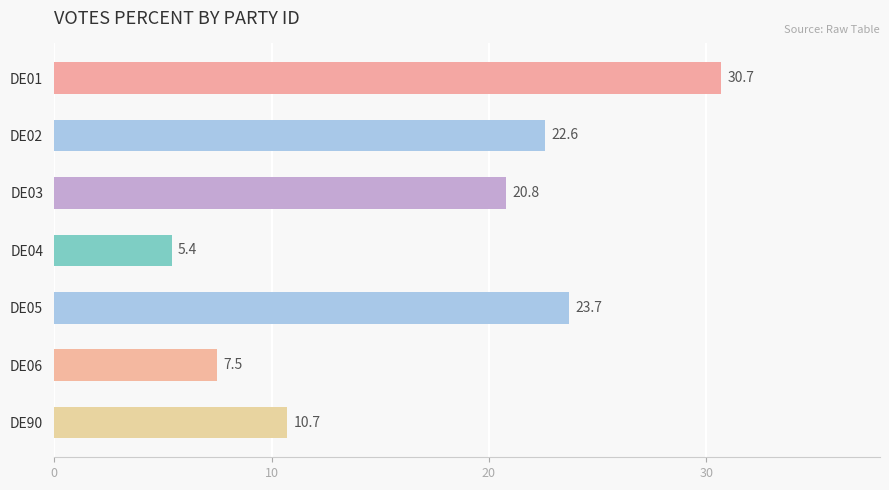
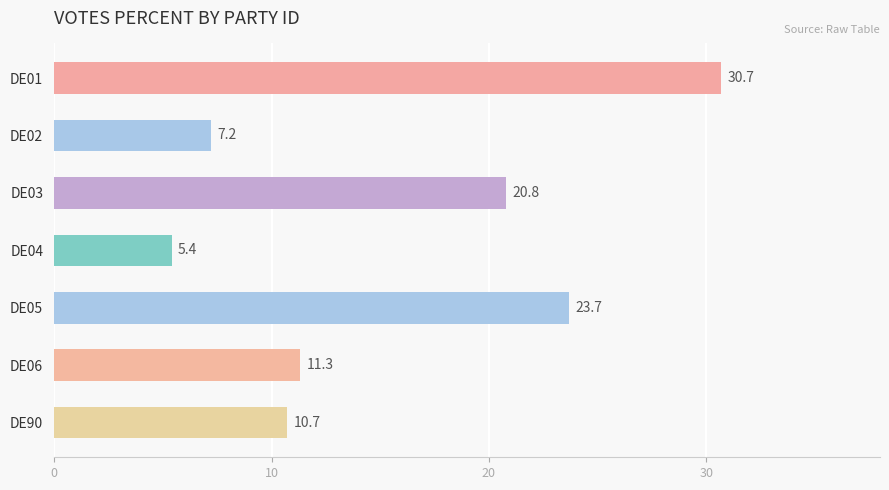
DE02: 22.6 -> 7.2
DE06: 7.5 -> 11.3
